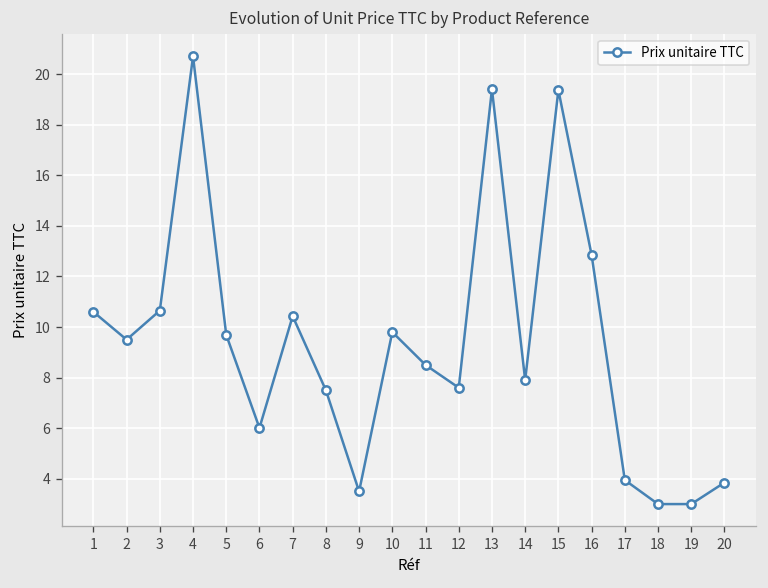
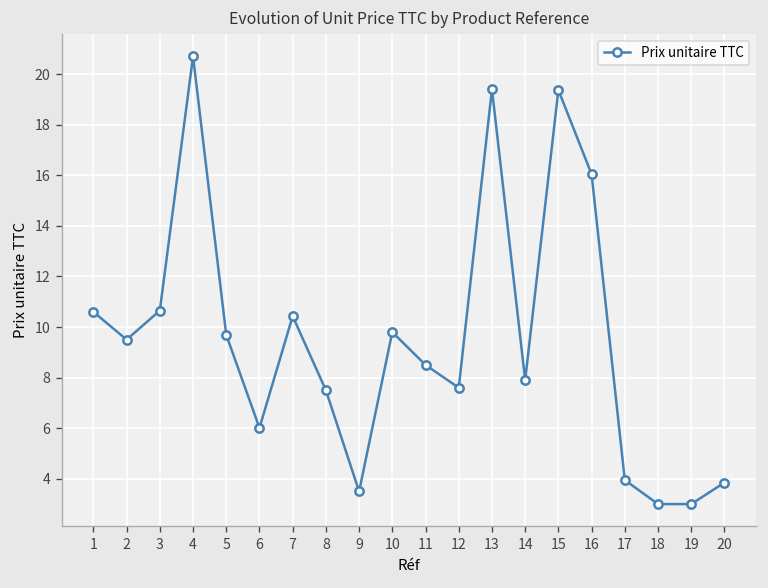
16: 12.9 -> 16.0
